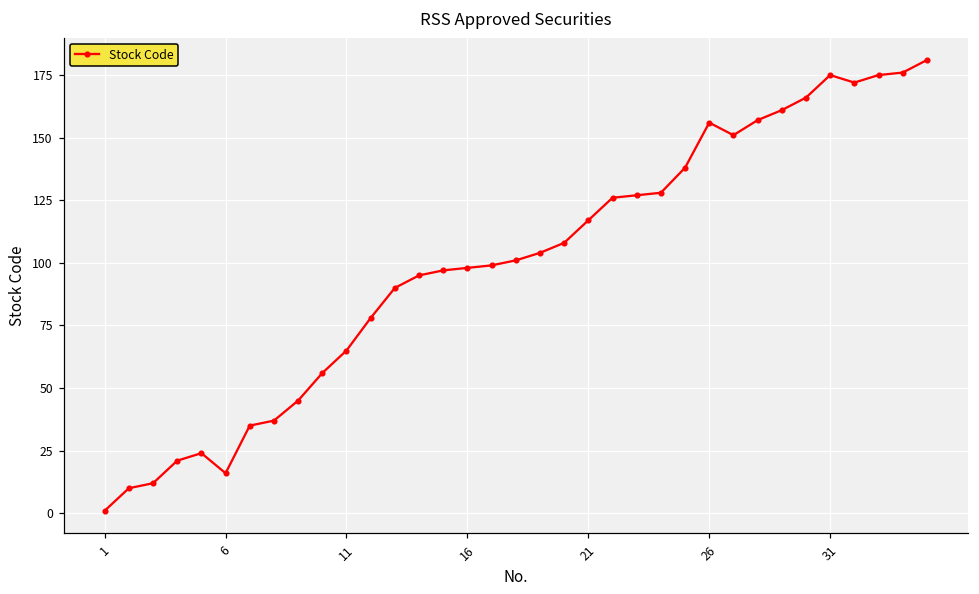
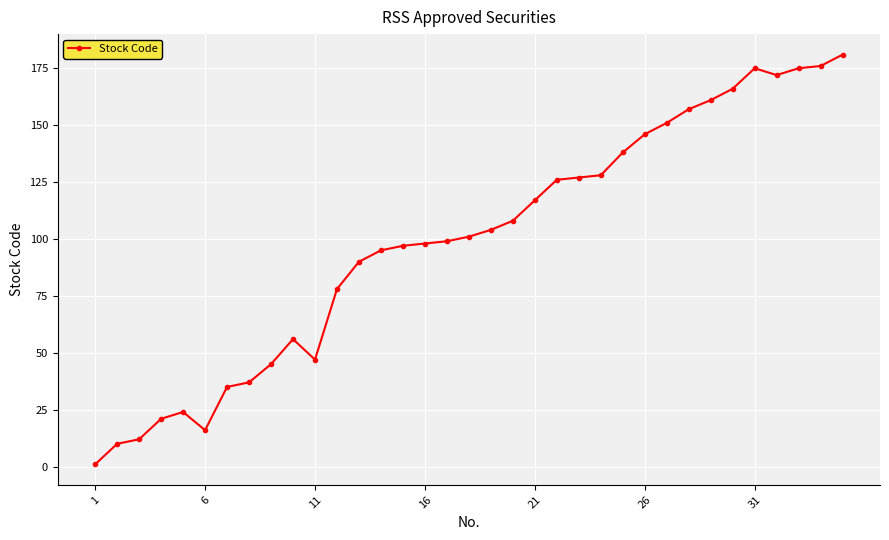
11: 65 -> 47
26: 156 -> 146
